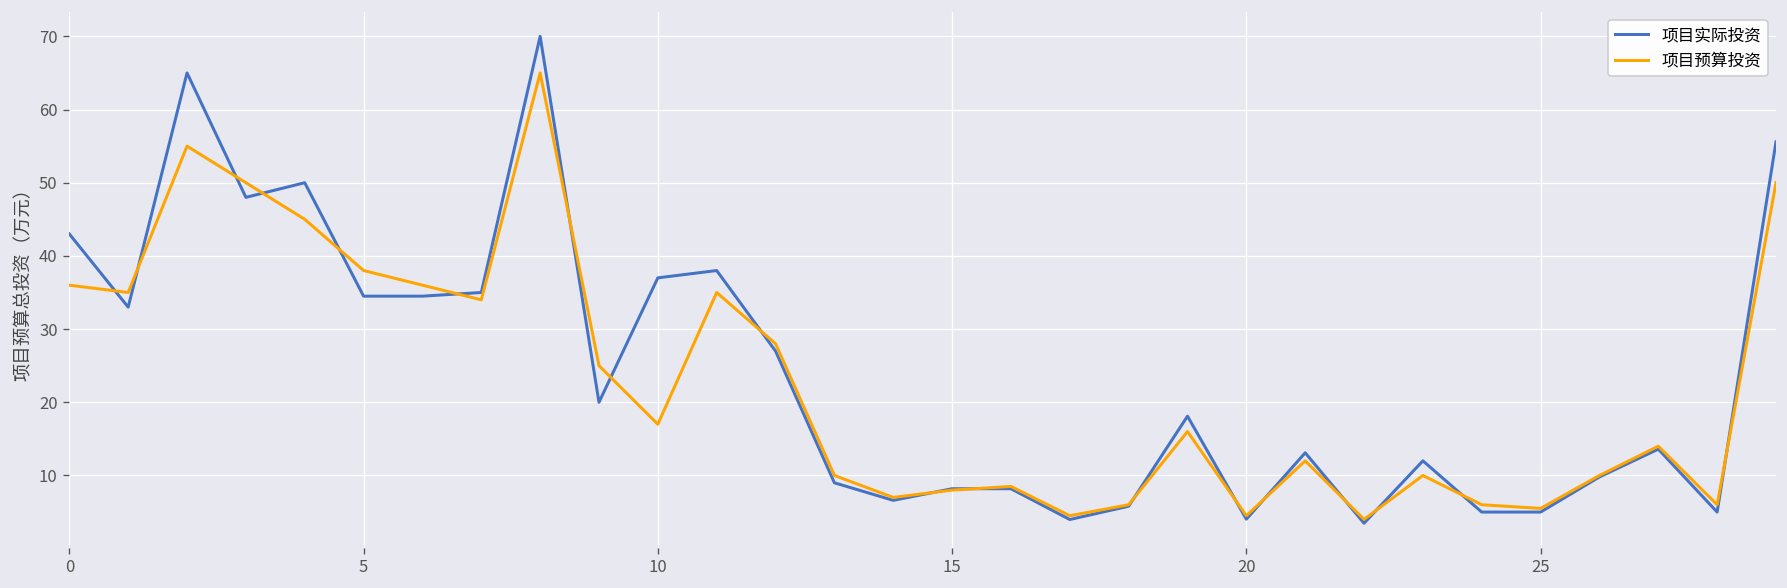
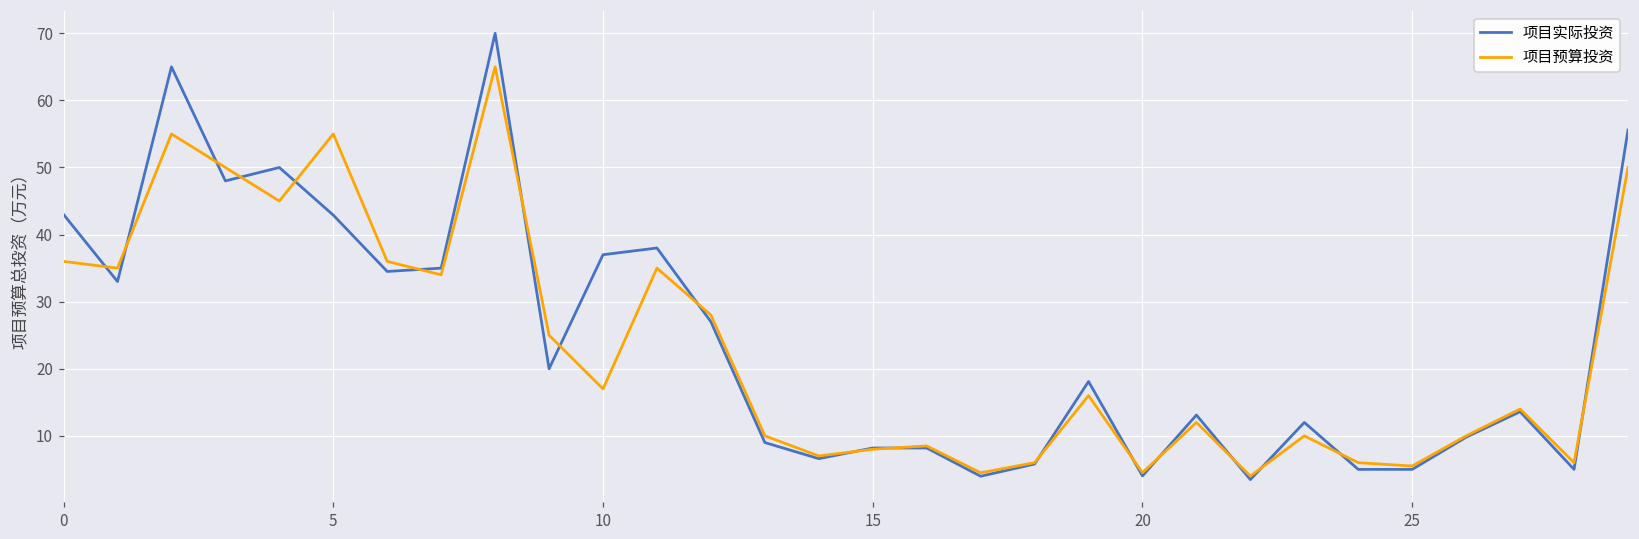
项目实际投资, 5: 35 -> 43
项目预算投资, 5: 38 -> 55
